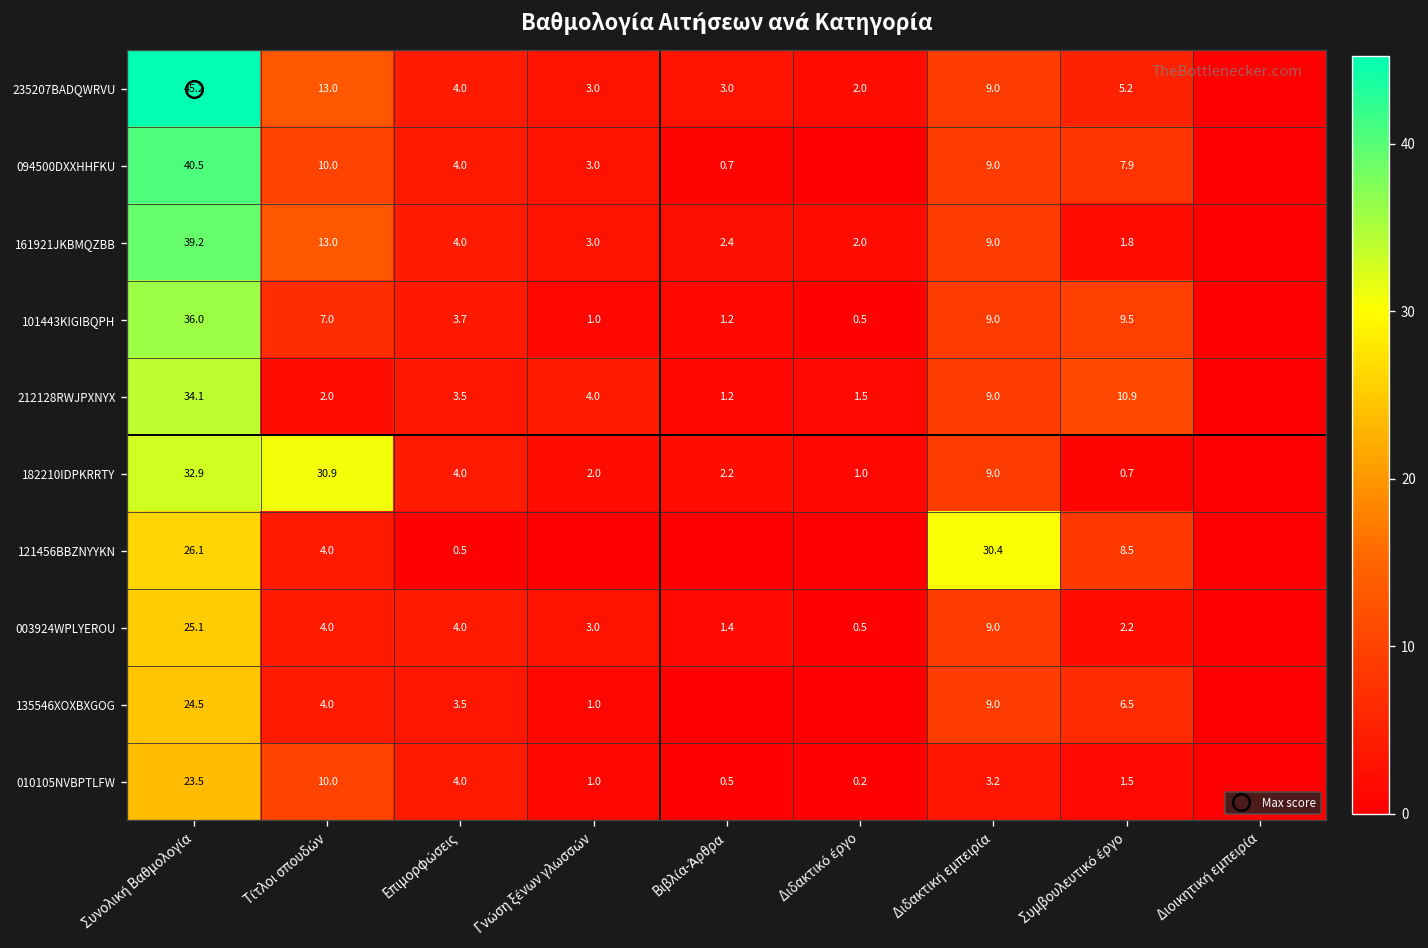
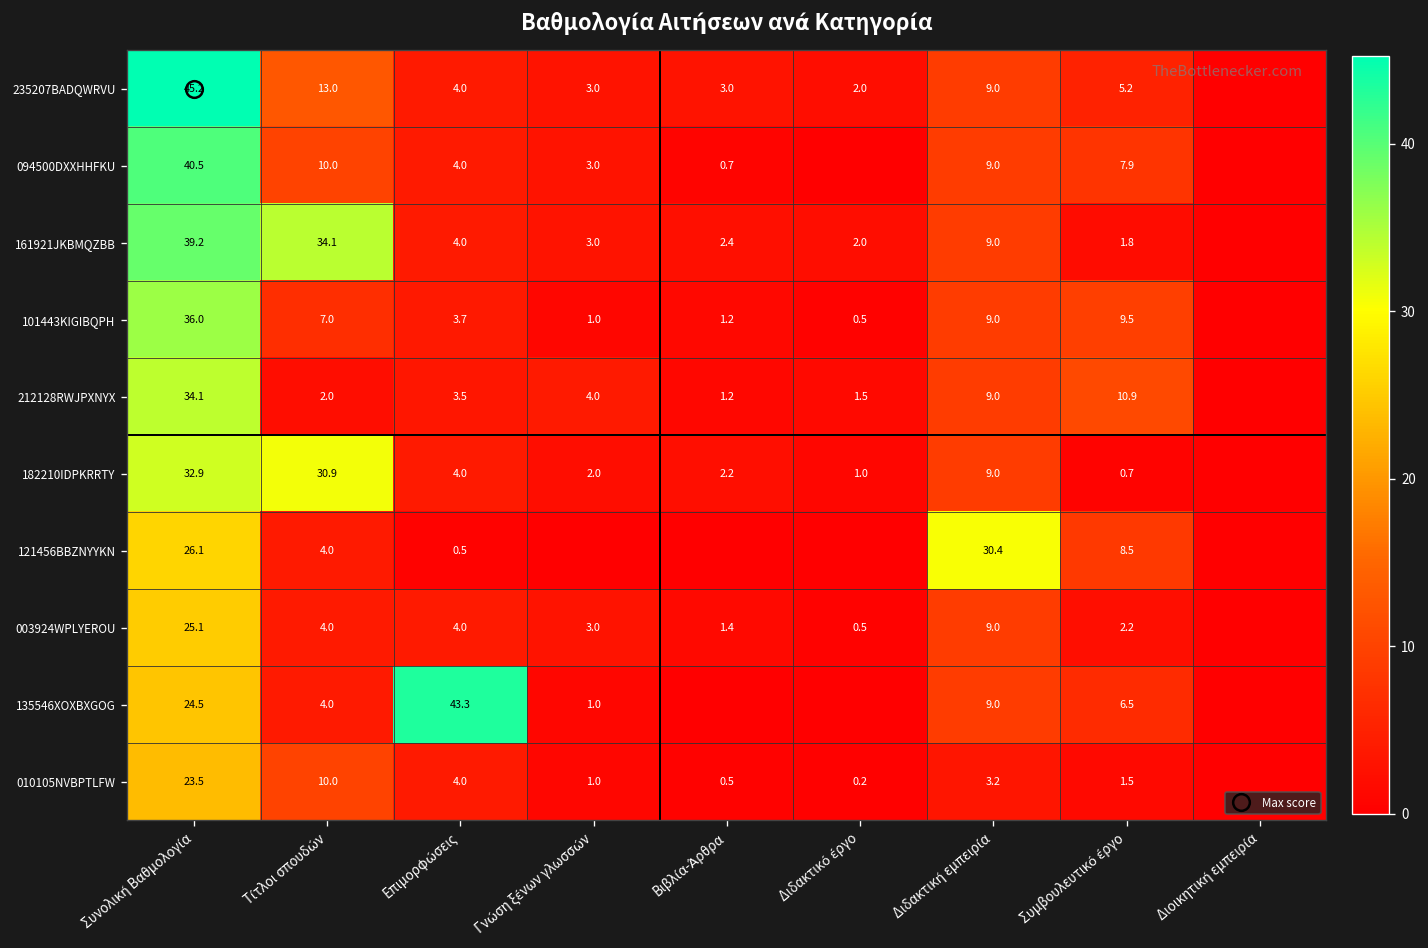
161921JKBMQZBB, Τίτλοι σπουδών: 13.0 -> 34.1
135546XOXBXGOG, Επιμορφώσεις: 3.5 -> 43.3
